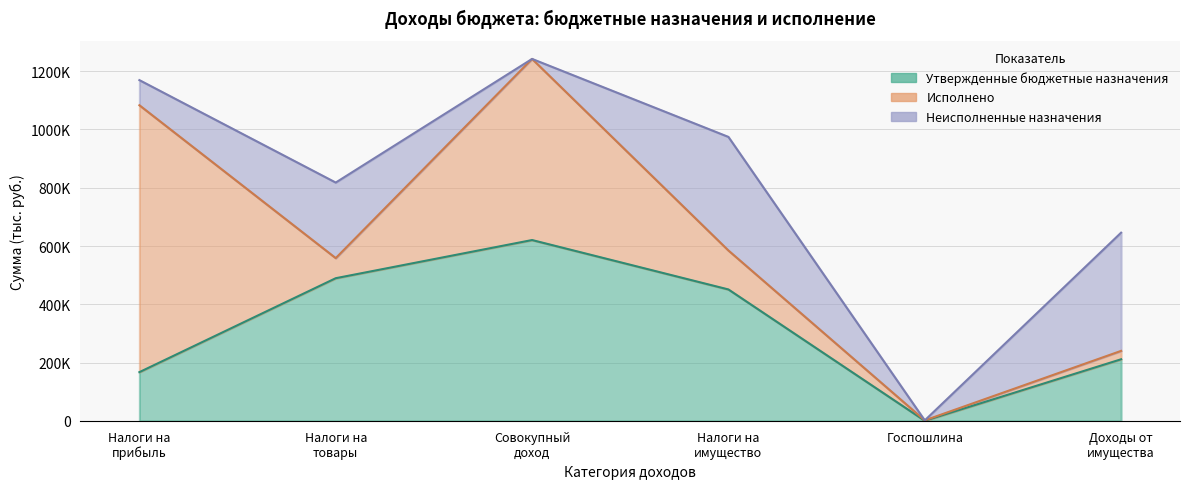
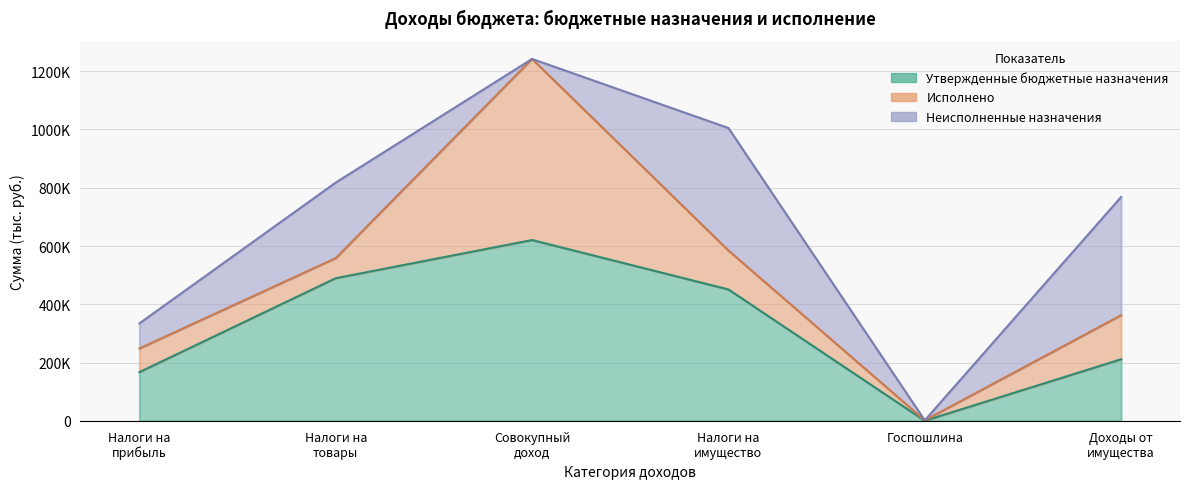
Исполнено, Налоги на прибыль: 920000 -> 80000
Неисполненные назначения, Налоги на имущество: 390000 -> 420000
Исполнено, Доходы от имущества: 30000 -> 150000
